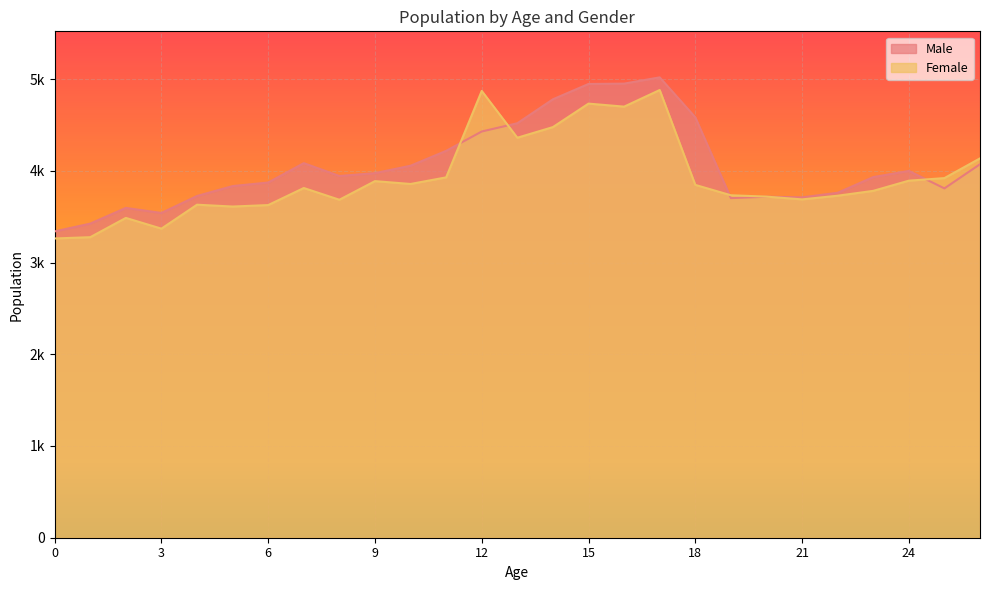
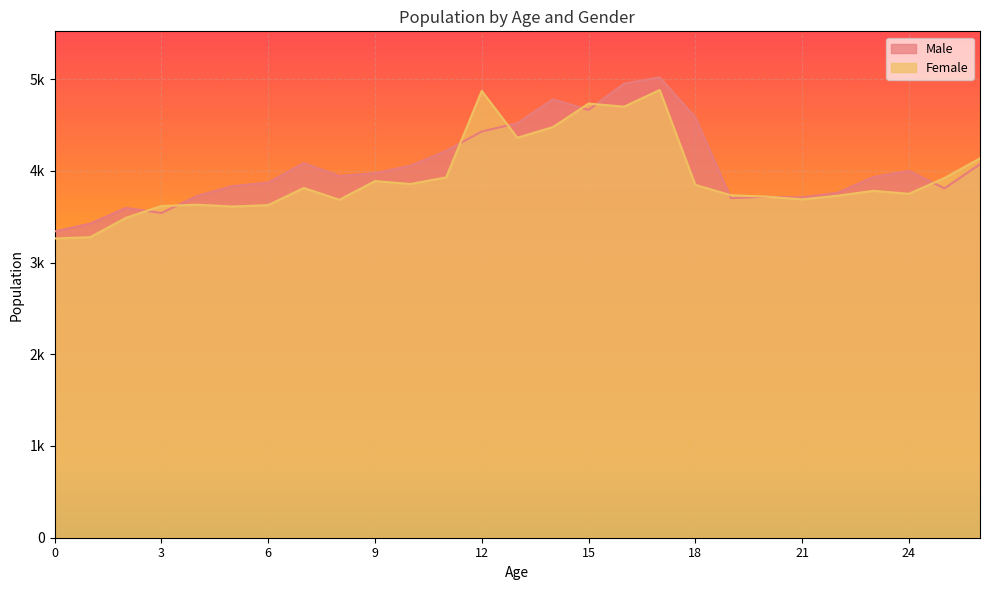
Female, 3: 3400 -> 3600
Male, 15: 4900 -> 4700
Female, 24: 3900 -> 3700
